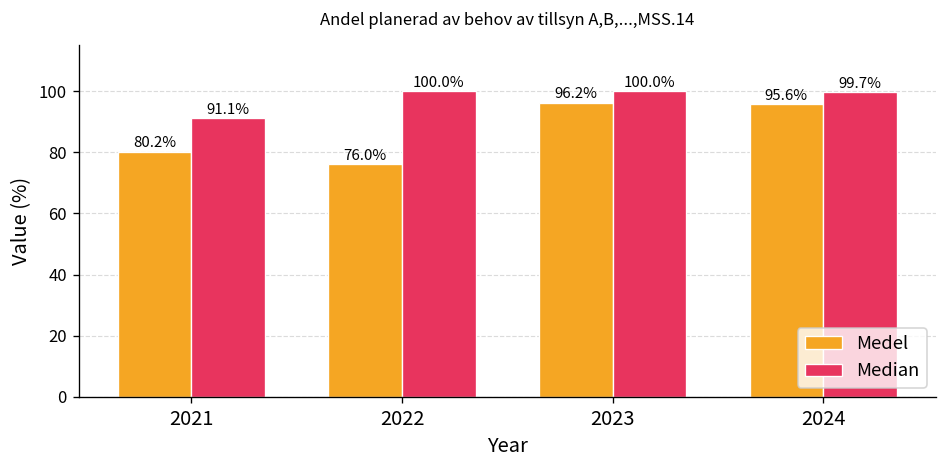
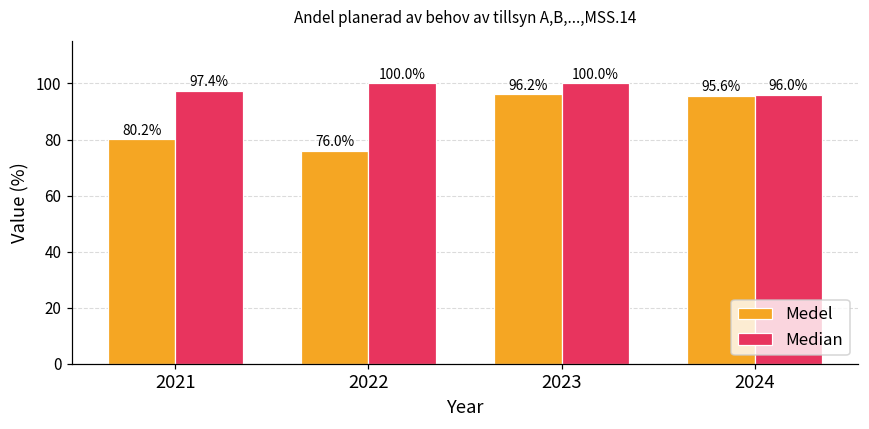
Median, 2021: 91.1% -> 97.4%
Median, 2024: 99.7% -> 96.0%
